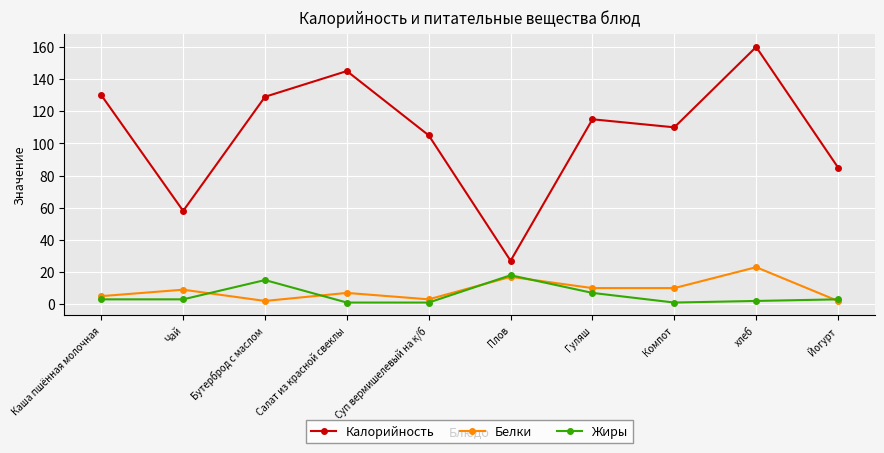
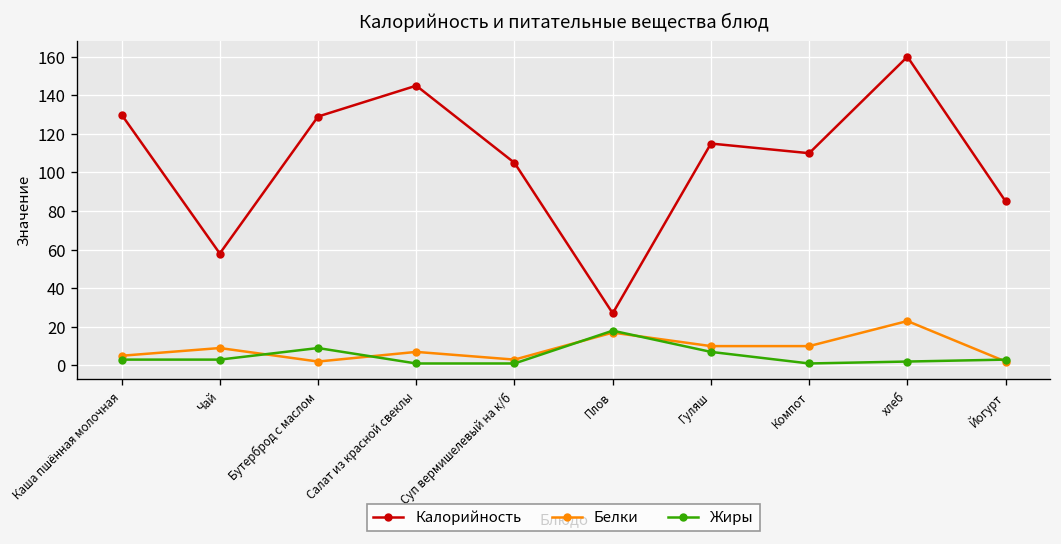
Жиры, Бутерброд с маслом: 15 -> 9
